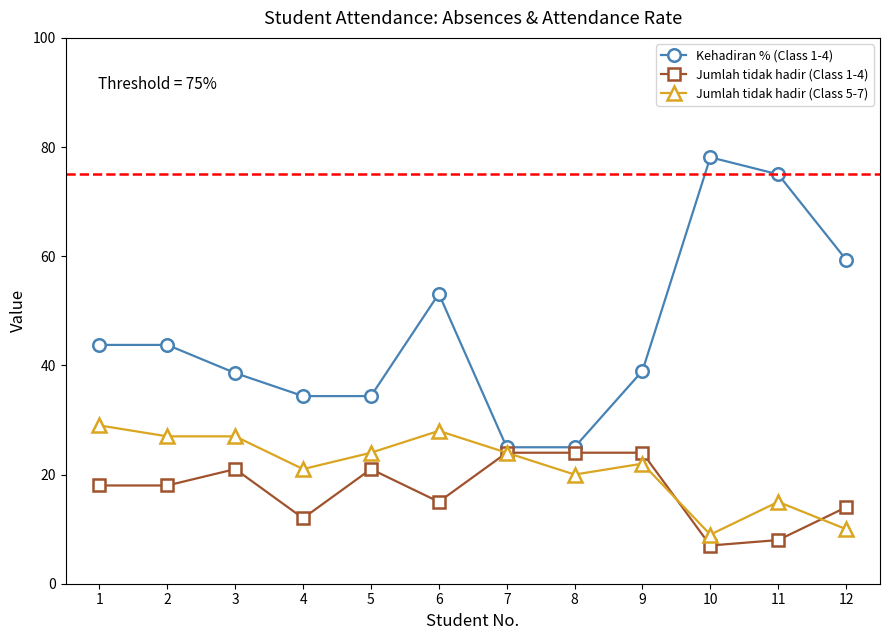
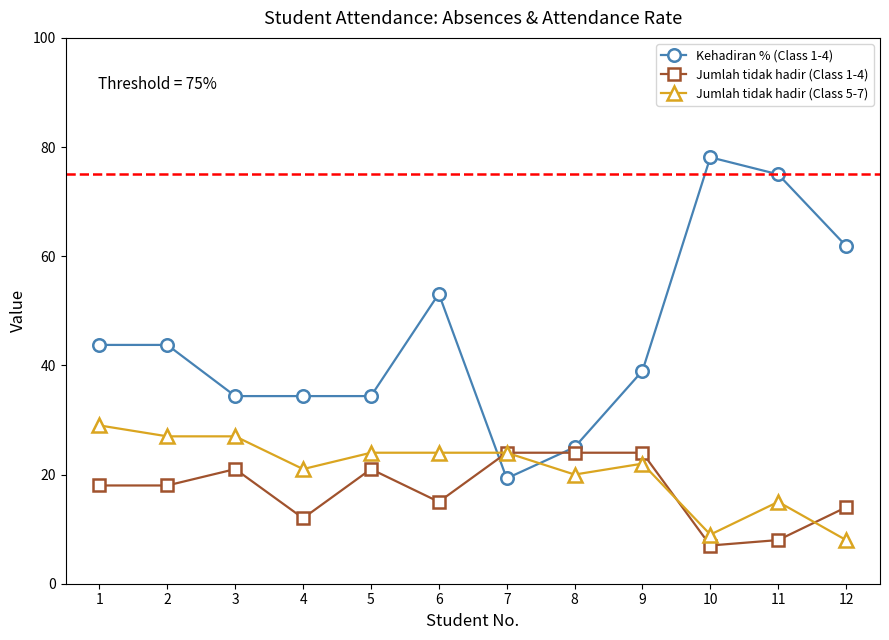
Kehadiran % (Class 1-4), 3: 39 -> 34
Jumlah tidak hadir (Class 5-7), 6: 28 -> 24
Kehadiran % (Class 1-4), 7: 25 -> 19
Kehadiran % (Class 1-4), 12: 59 -> 62
Jumlah tidak hadir (Class 5-7), 12: 10 -> 8
